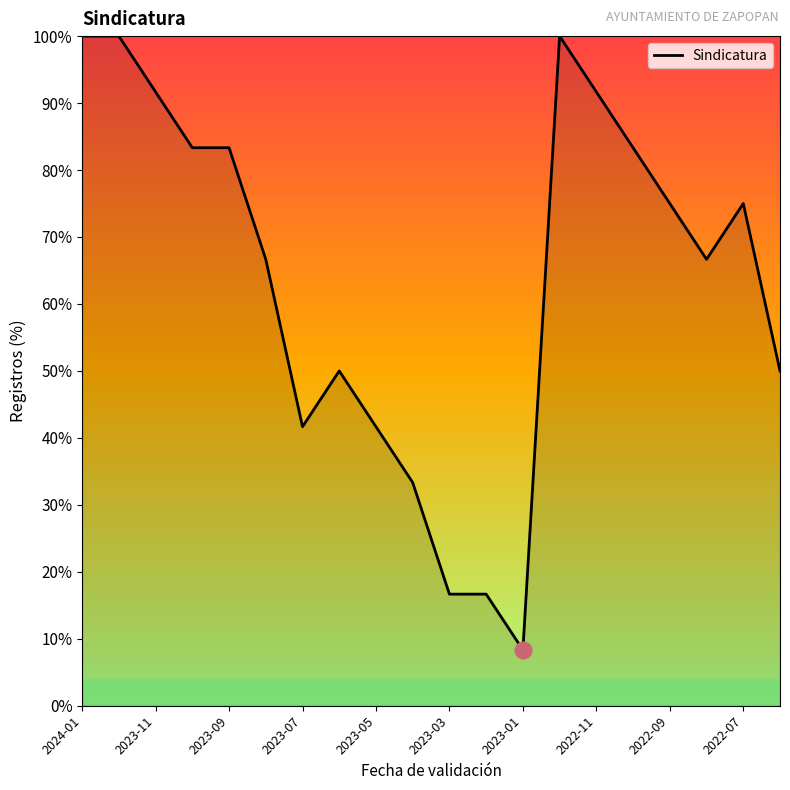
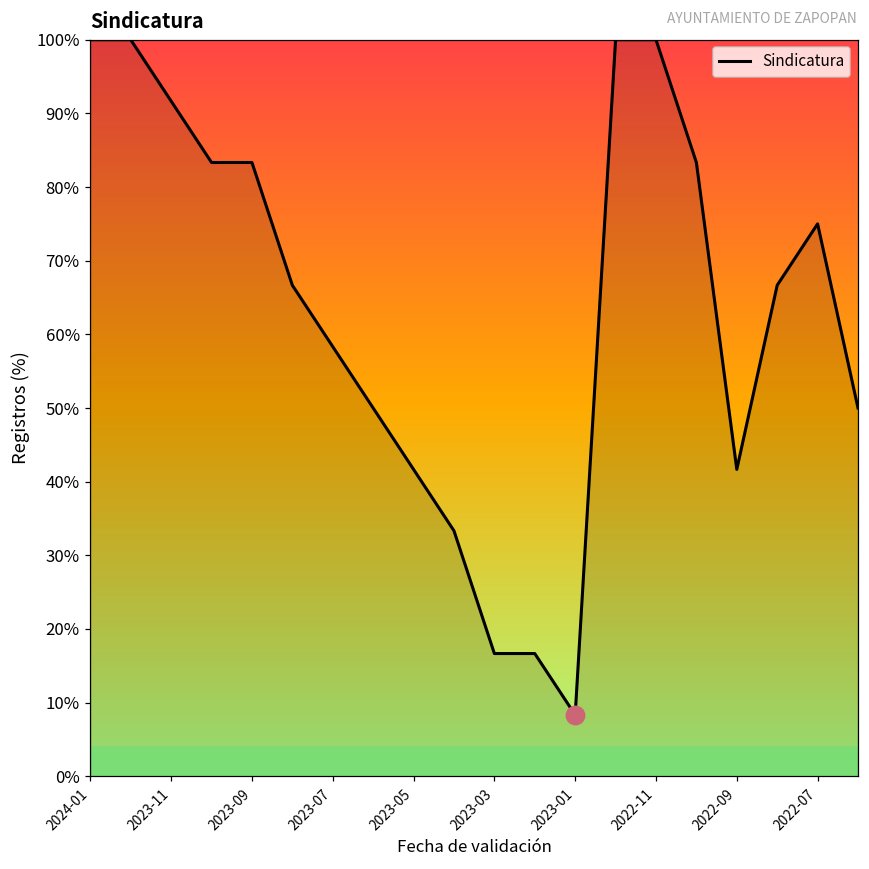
Sindicatura, 2023-07: 42% -> 58%
Sindicatura, 2022-11: 92% -> 100%
Sindicatura, 2022-09: 75% -> 42%
